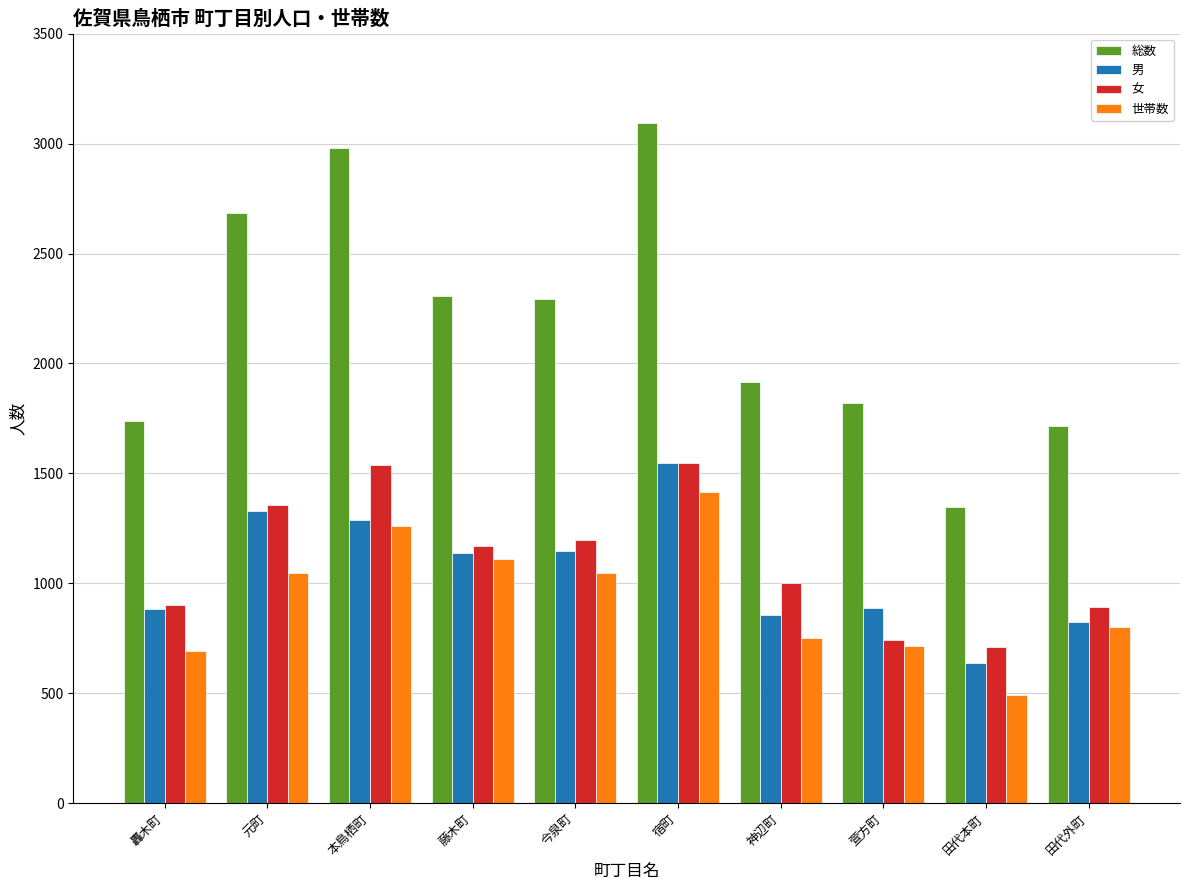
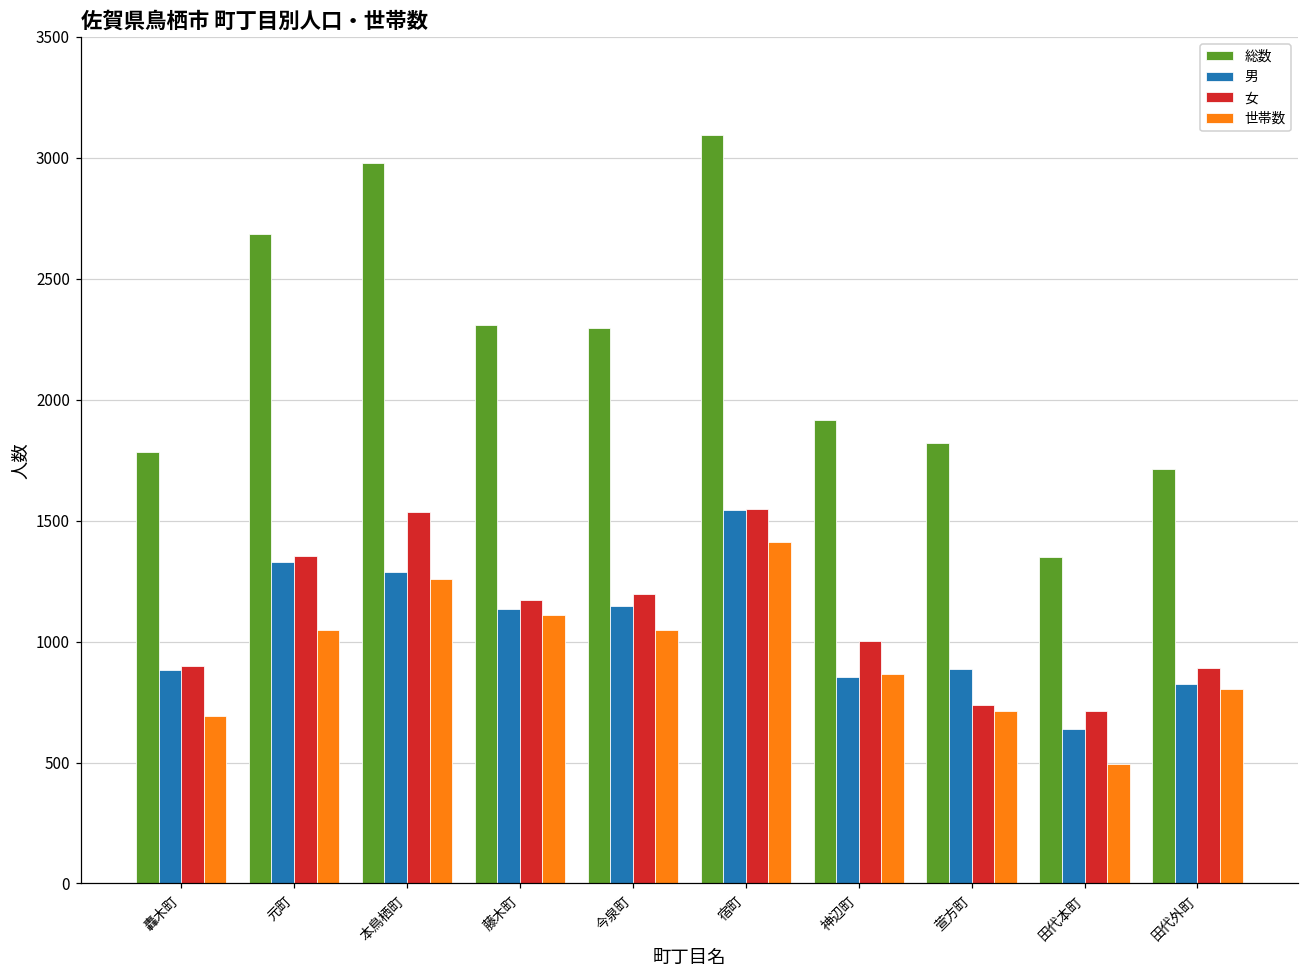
総数, 轟木町: 1740 -> 1790
世帯数, 神辺町: 750 -> 870
